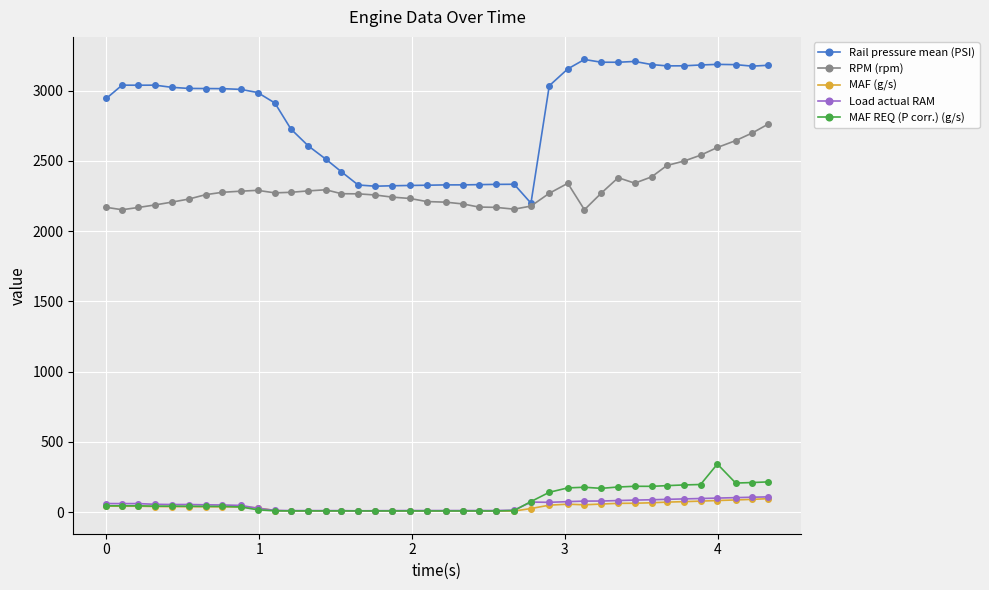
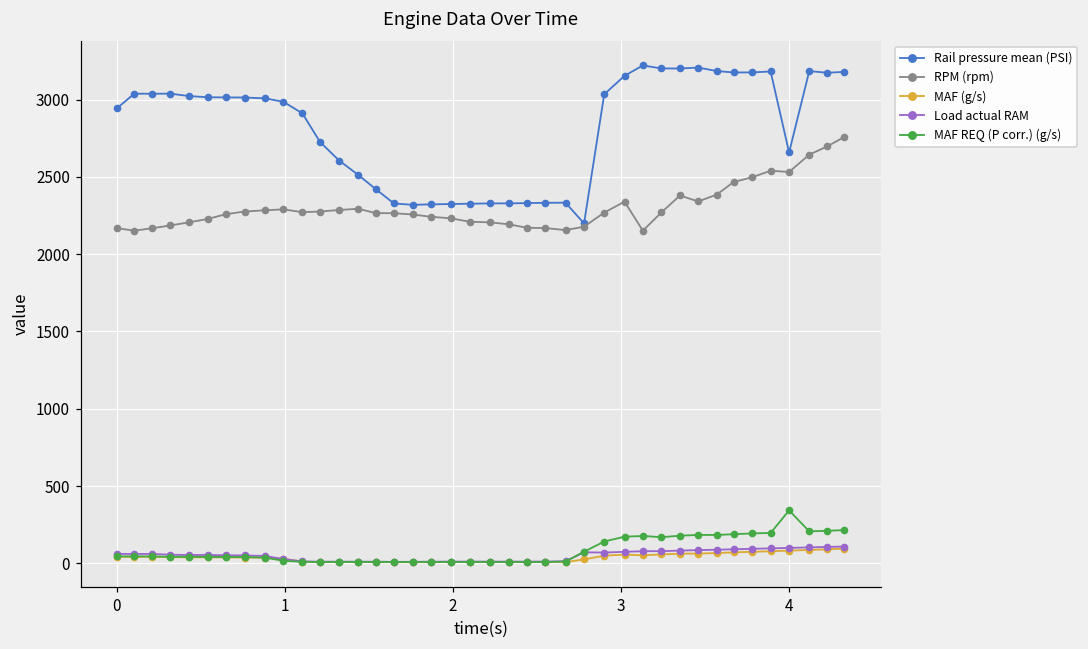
Rail pressure mean (PSI), 4: 3190 -> 2660
RPM (rpm), 4: 2600 -> 2530
